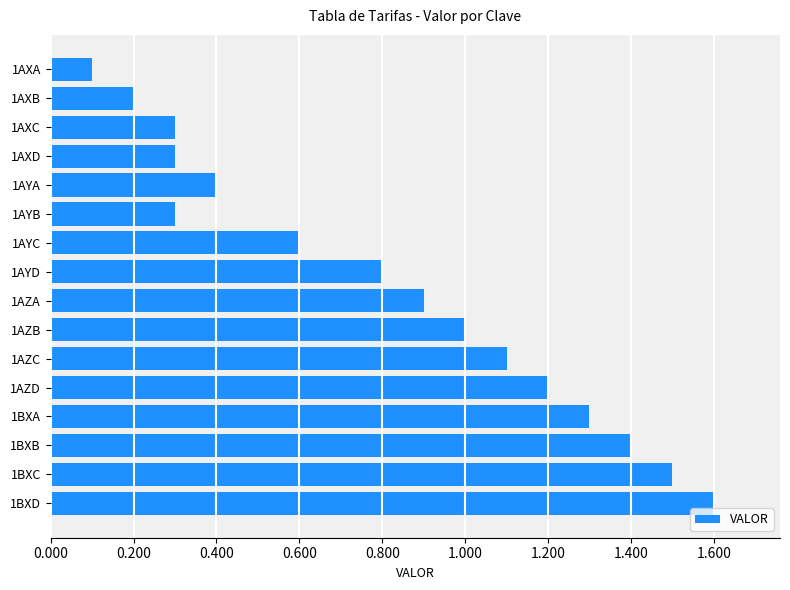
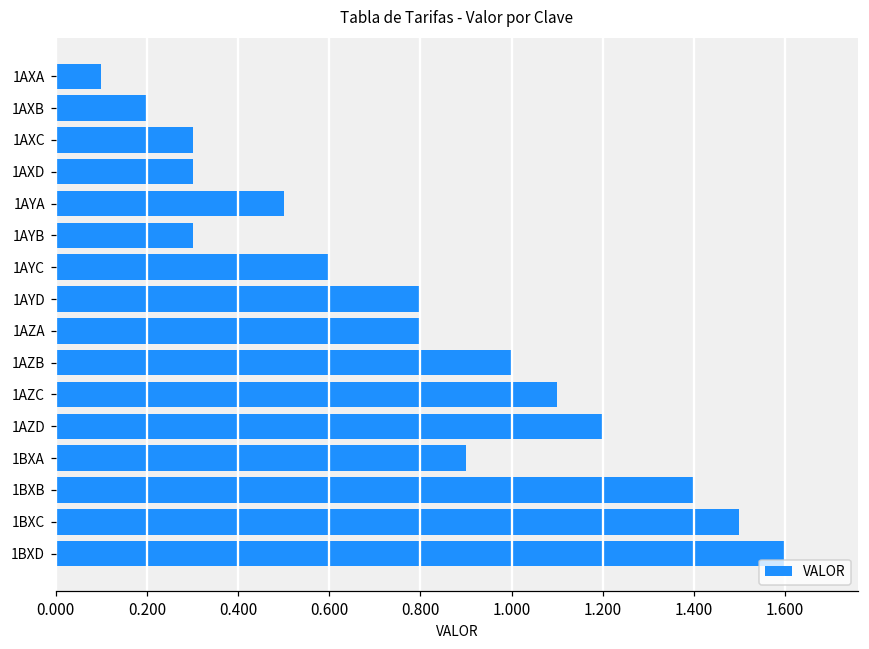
1AYA: 0.4 -> 0.5
1AZA: 0.9 -> 0.8
1BXA: 1.3 -> 0.9
